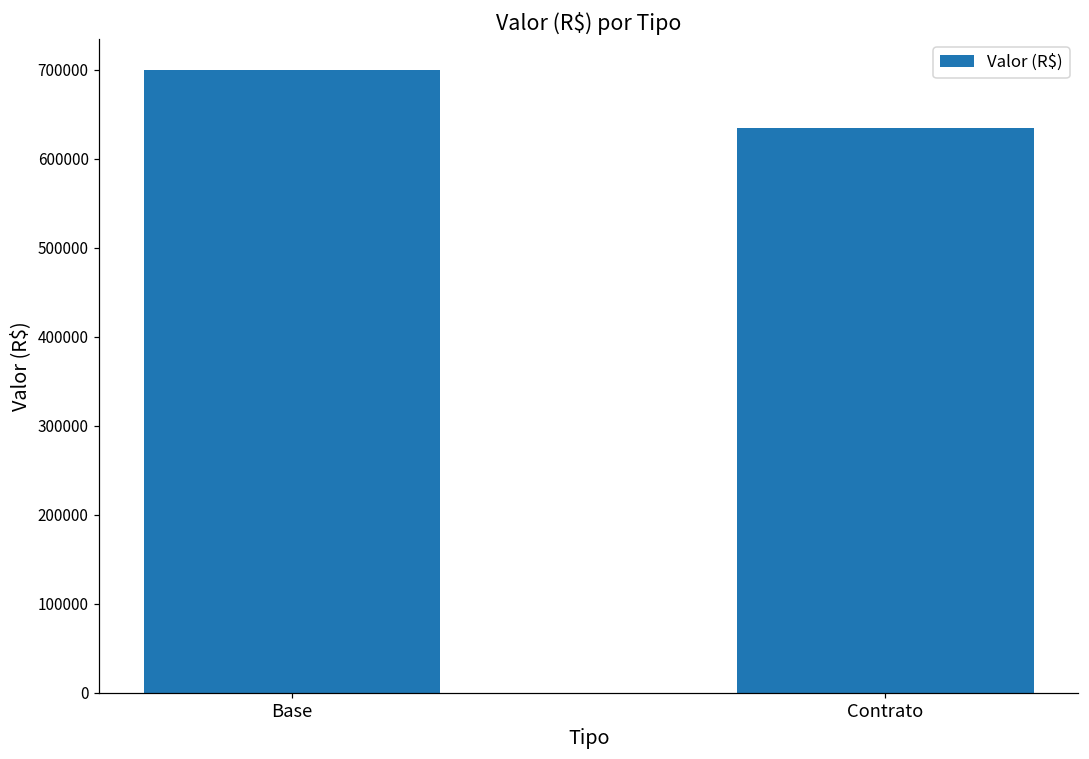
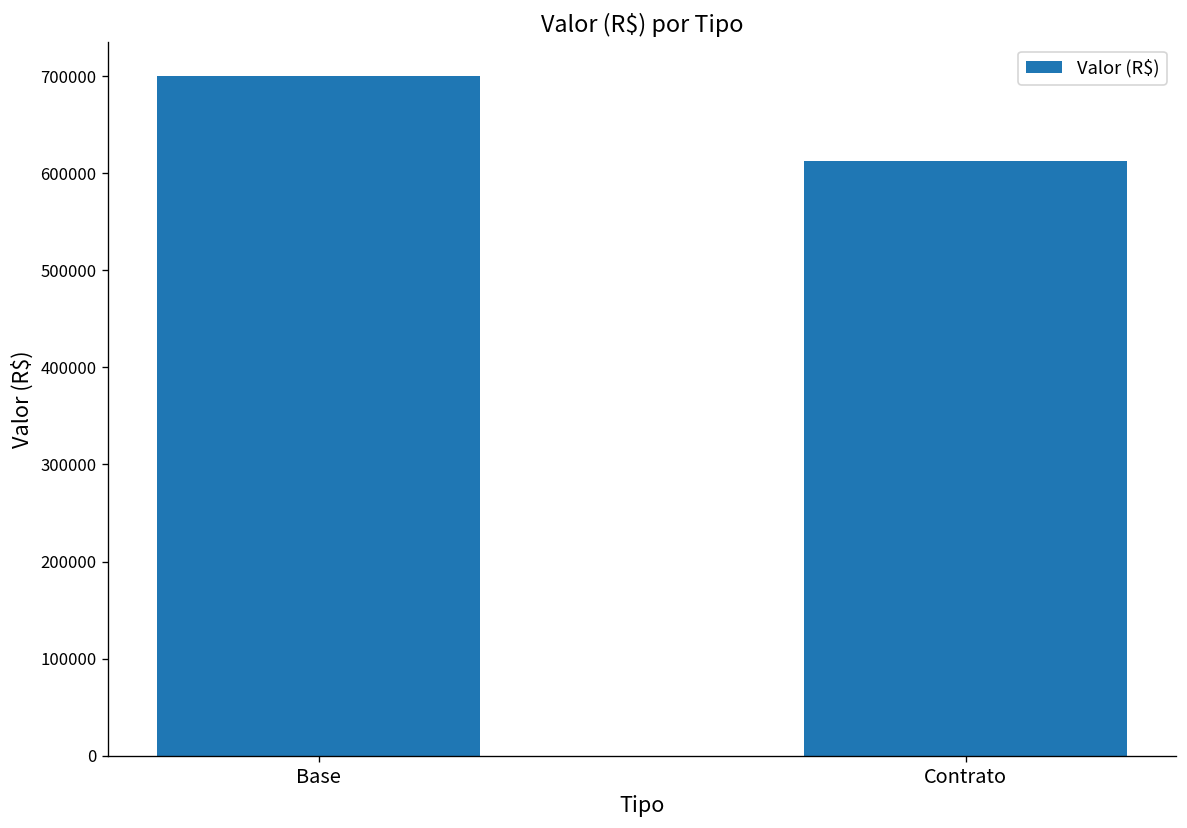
Contrato: 640000 -> 610000
